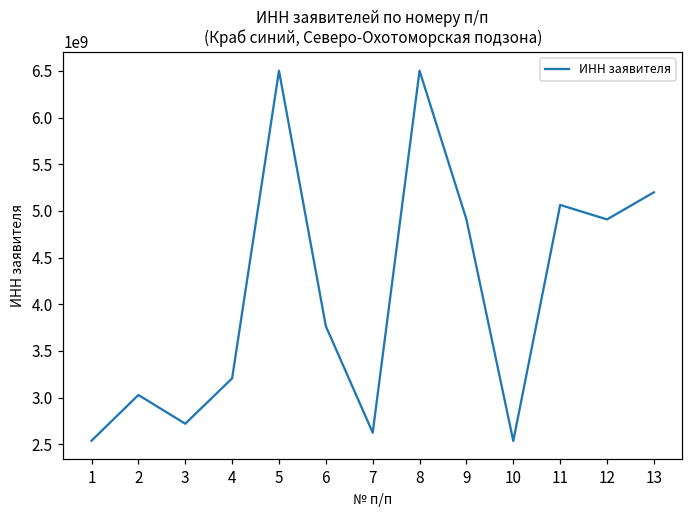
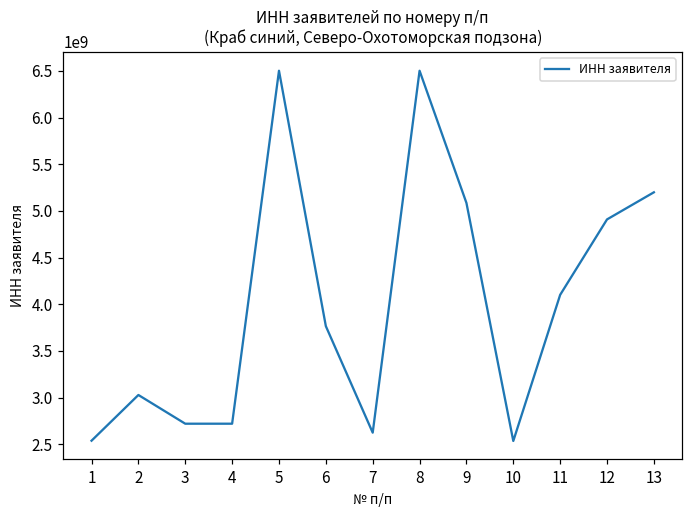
4: 3200000000 -> 2700000000
9: 4900000000 -> 5100000000
11: 5100000000 -> 4100000000
